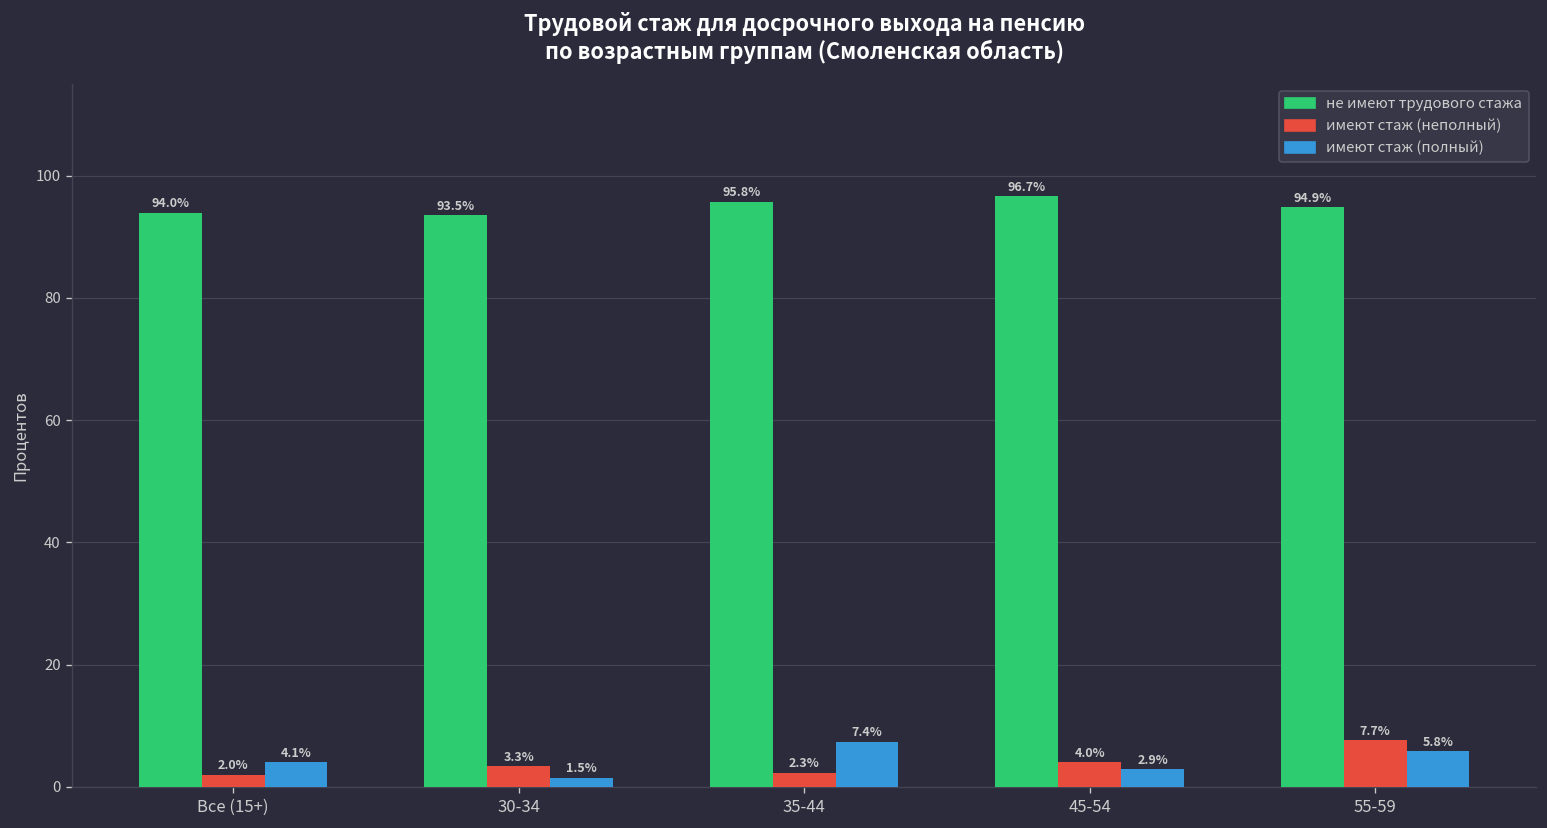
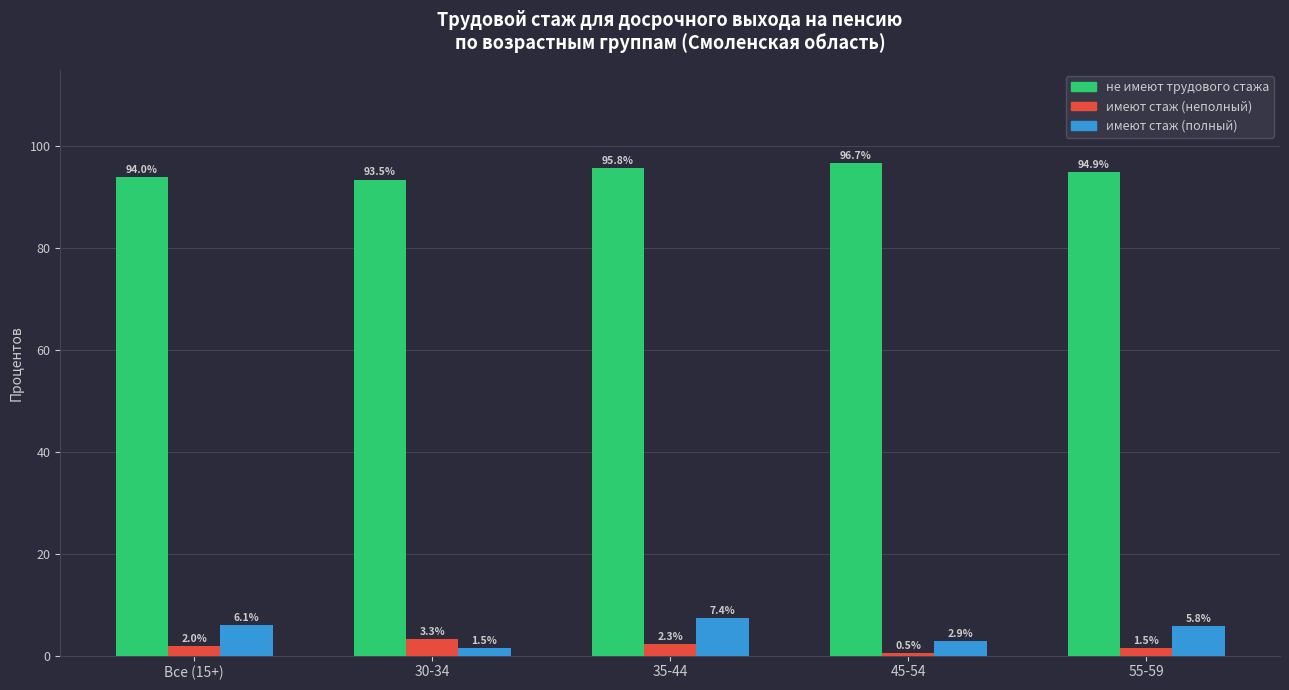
имеют стаж (полный), Все (15+): 4.1% -> 6.1%
имеют стаж (неполный), 45-54: 4.0% -> 0.5%
имеют стаж (неполный), 55-59: 7.7% -> 1.5%
